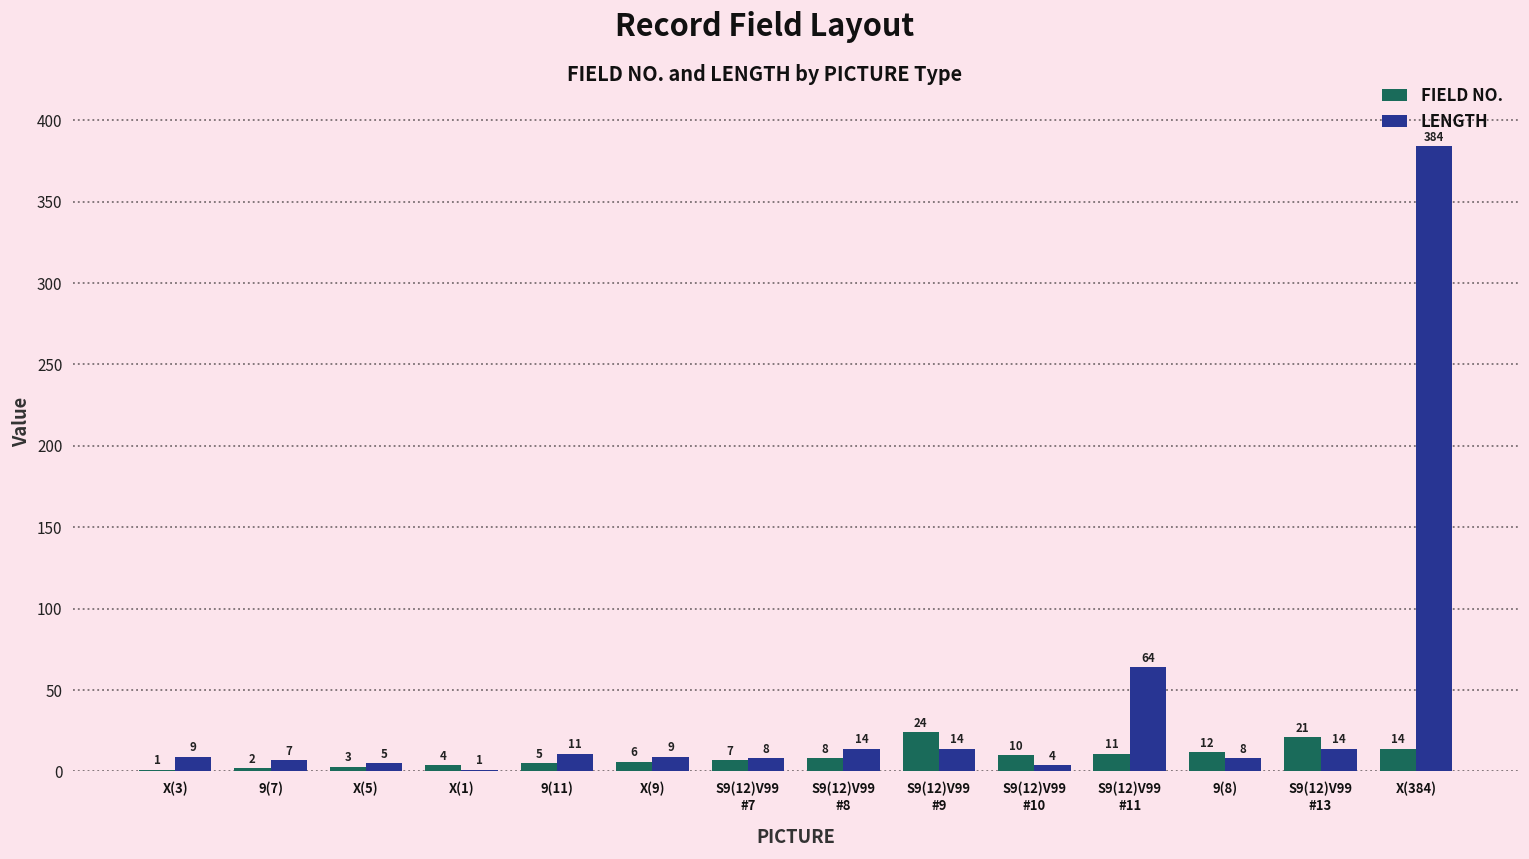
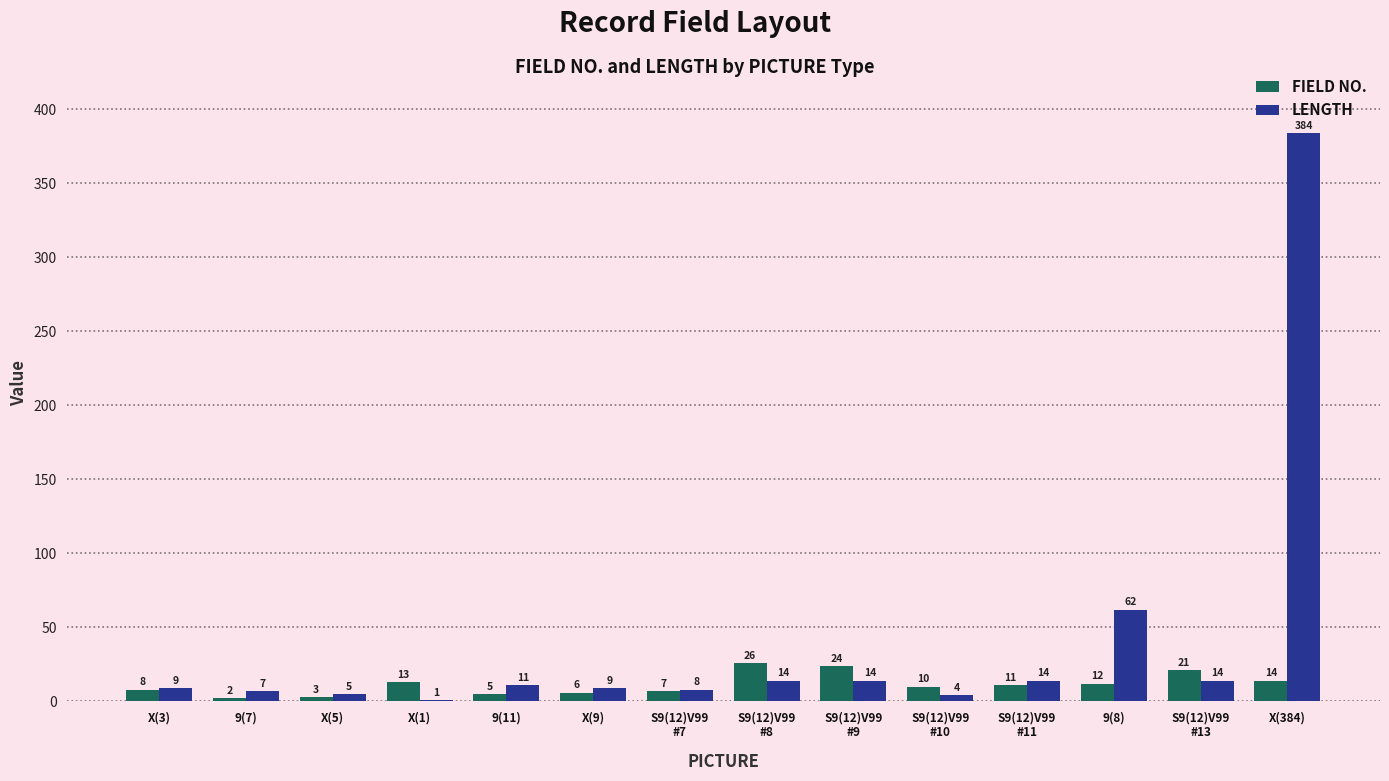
FIELD NO., X(3): 1 -> 8
FIELD NO., X(1): 4 -> 13
FIELD NO., S9(12)V99 #8: 8 -> 26
LENGTH, S9(12)V99 #11: 64 -> 14
LENGTH, 9(8): 8 -> 62
